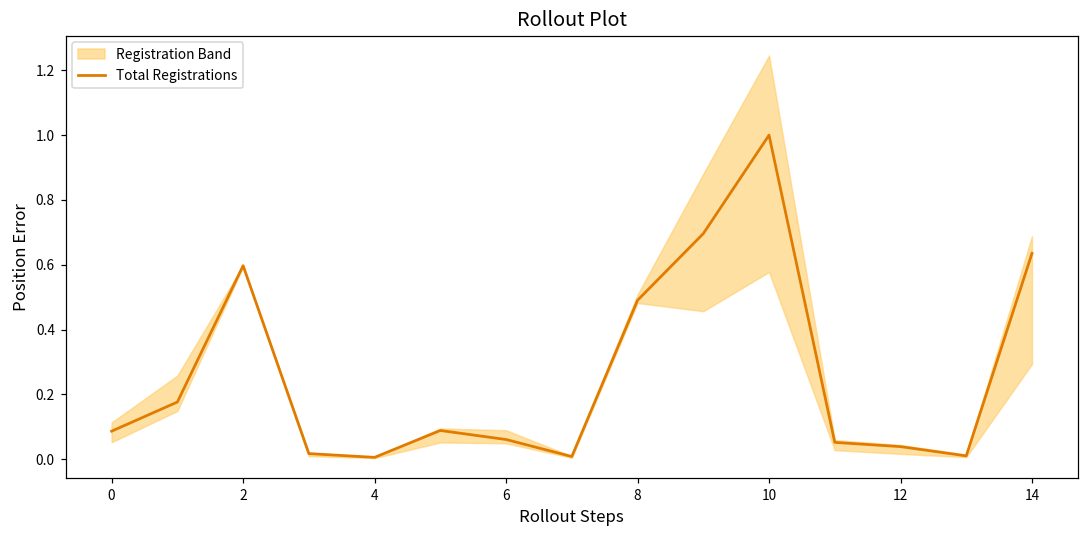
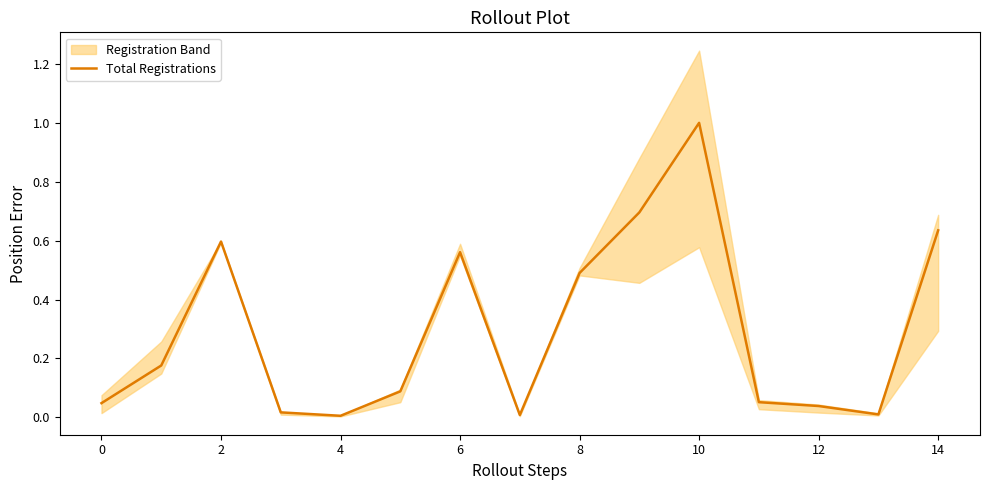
Total Registrations, 0: 0.09 -> 0.05
Total Registrations, 6: 0.06 -> 0.56
